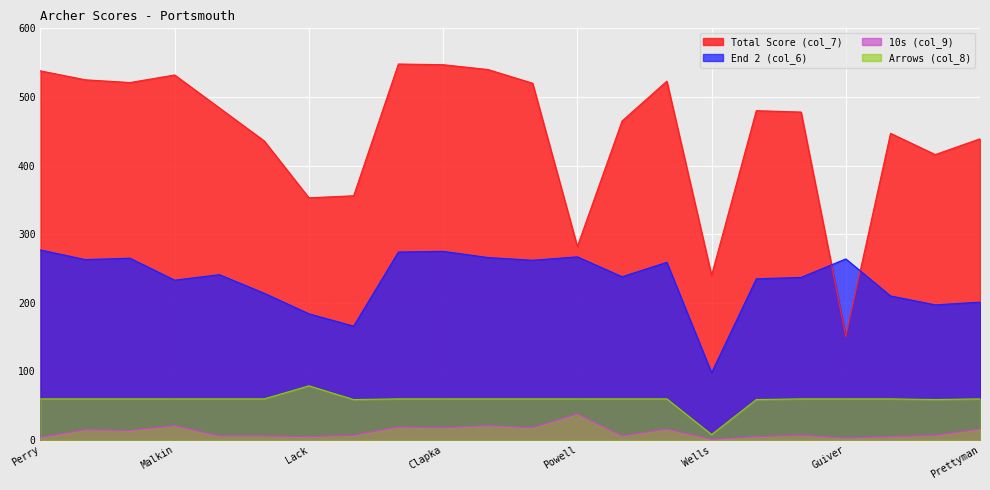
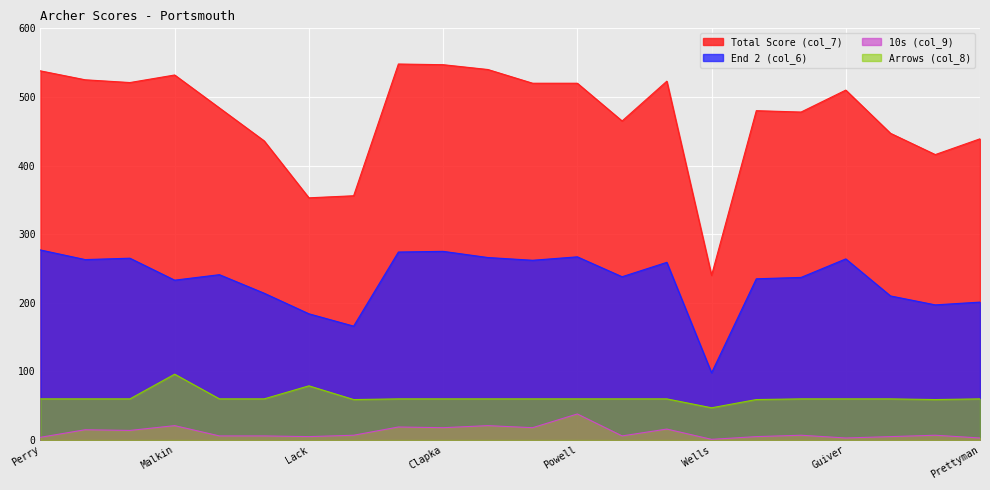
Arrows (col_8), Malkin: 60 -> 100
Total Score (col_7), Powell: 280 -> 520
Arrows (col_8), Wells: 10 -> 50
Total Score (col_7), Guiver: 150 -> 510
10s (col_9), Prettyman: 20 -> 0
